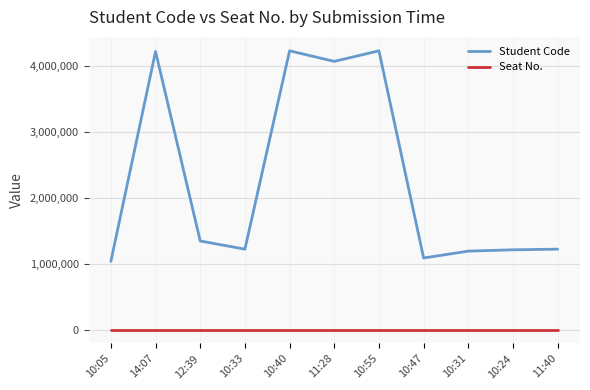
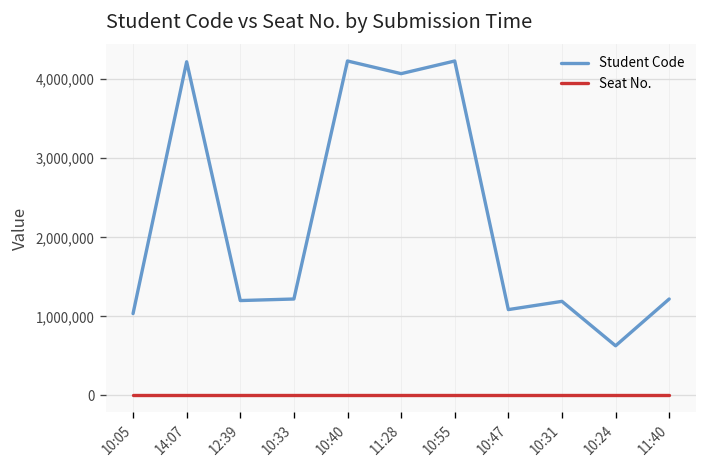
Student Code, 12:39: 1,300,000 -> 1,200,000
Student Code, 10:24: 1,200,000 -> 600,000
